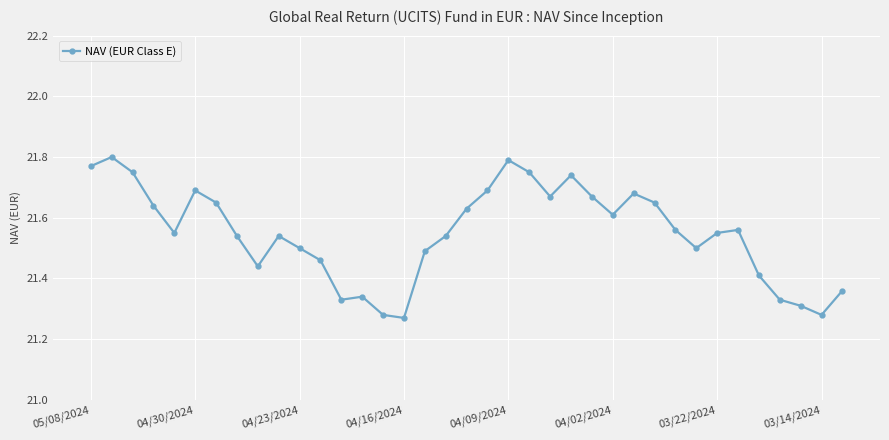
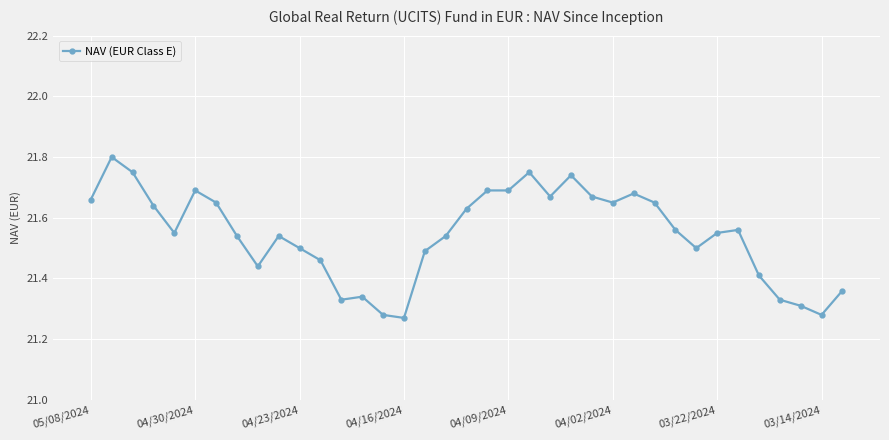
05/08/2024: 21.77 -> 21.66
04/09/2024: 21.79 -> 21.69
04/02/2024: 21.61 -> 21.65
